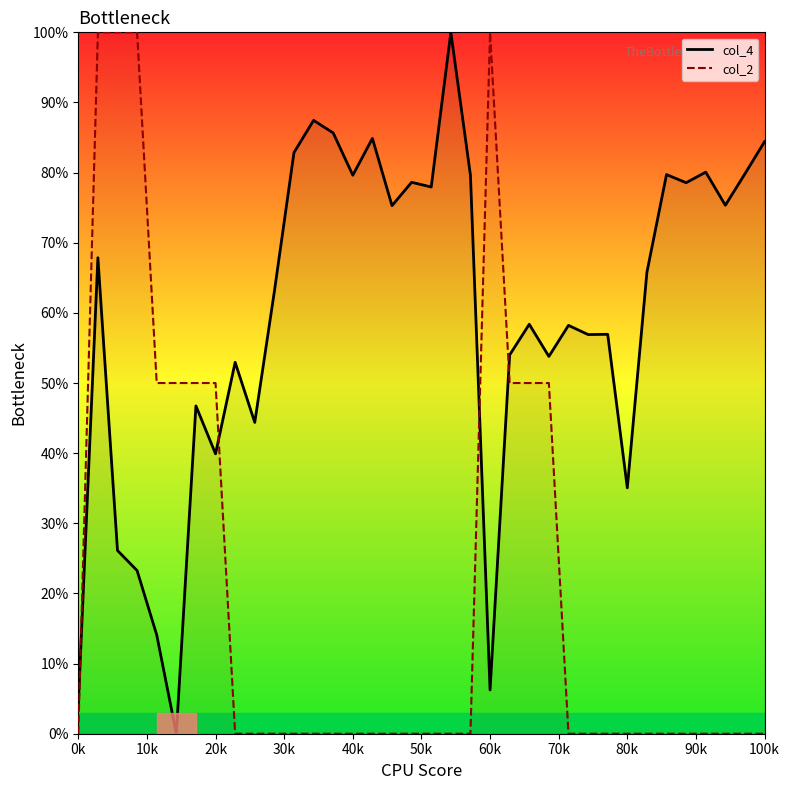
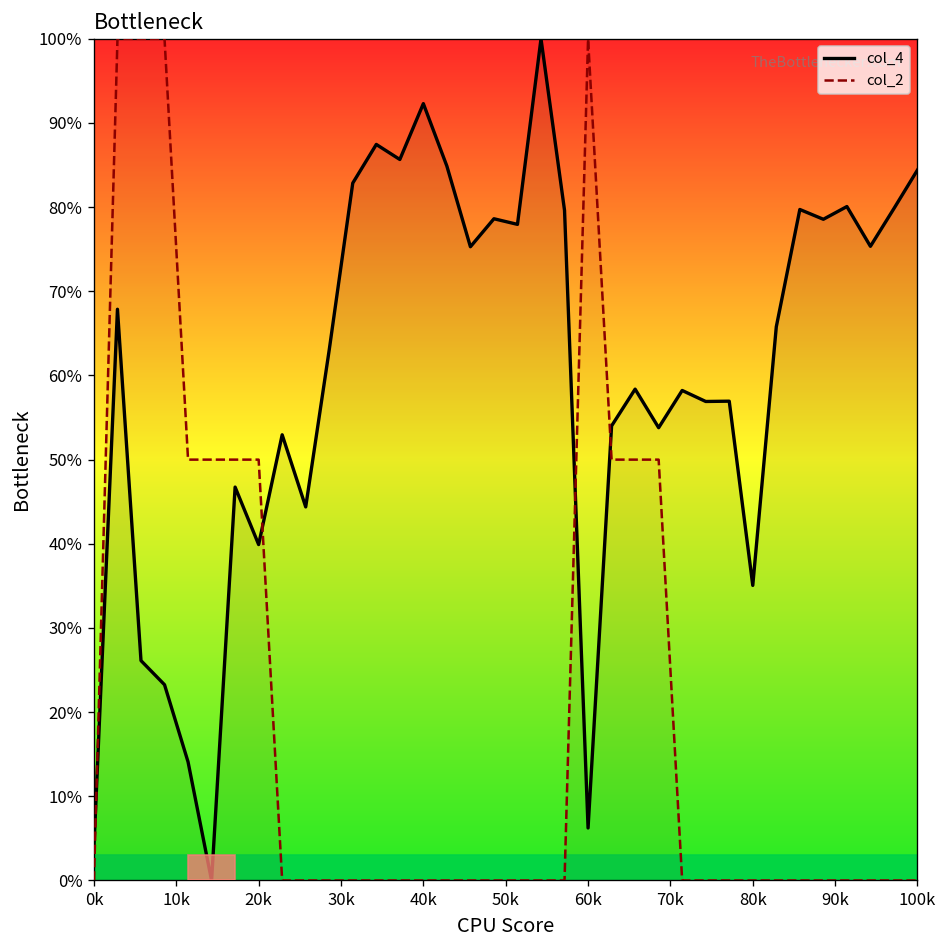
col_4, 40k: 80% -> 92%
